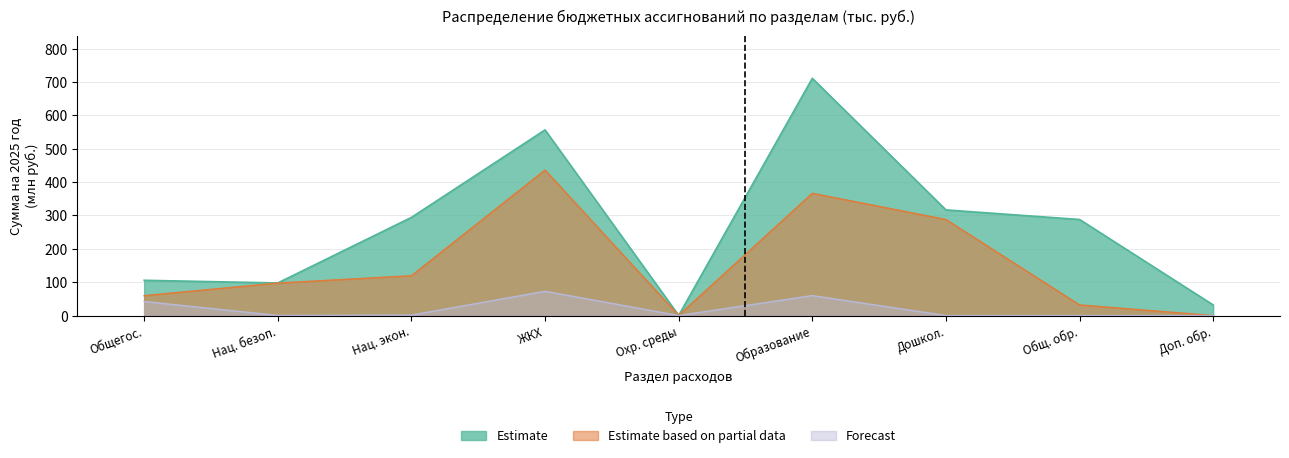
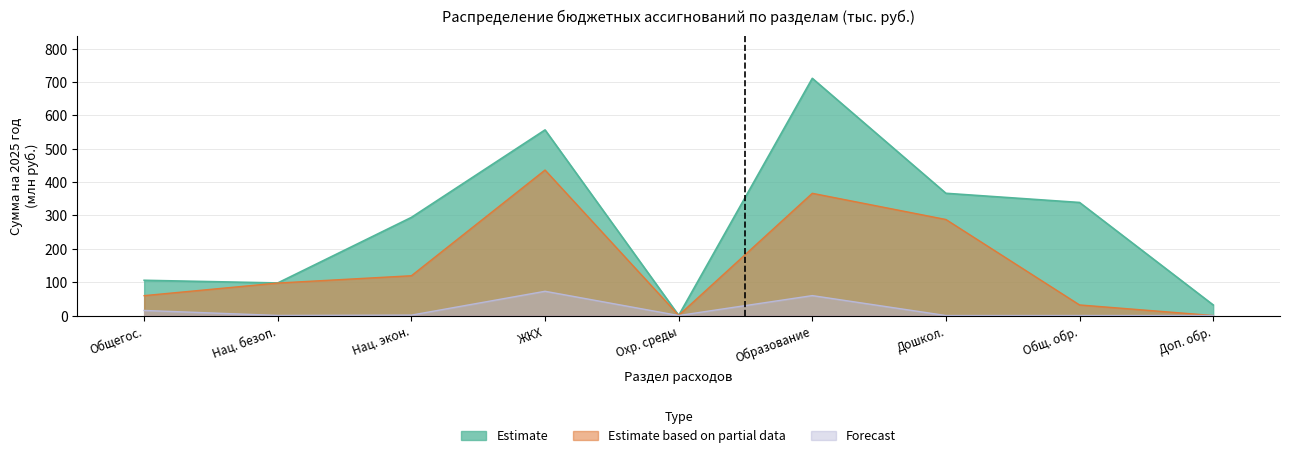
Forecast, Общегос.: 40 -> 20
Estimate, Дошкол.: 320 -> 370
Estimate, Общ. обр.: 290 -> 340
